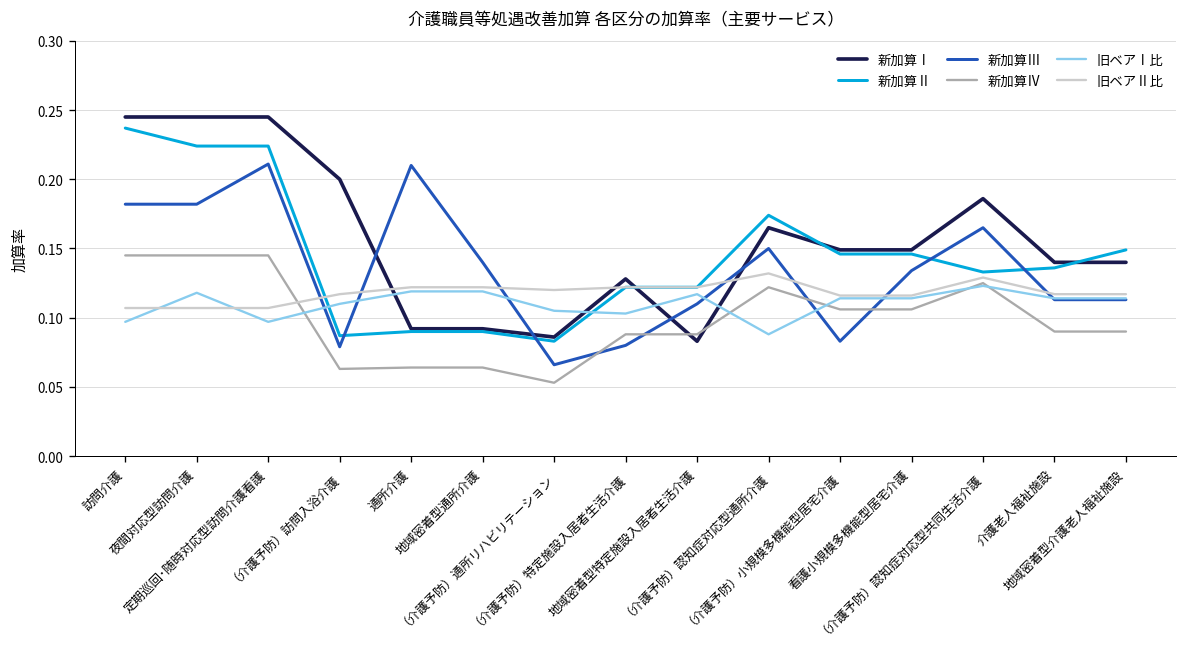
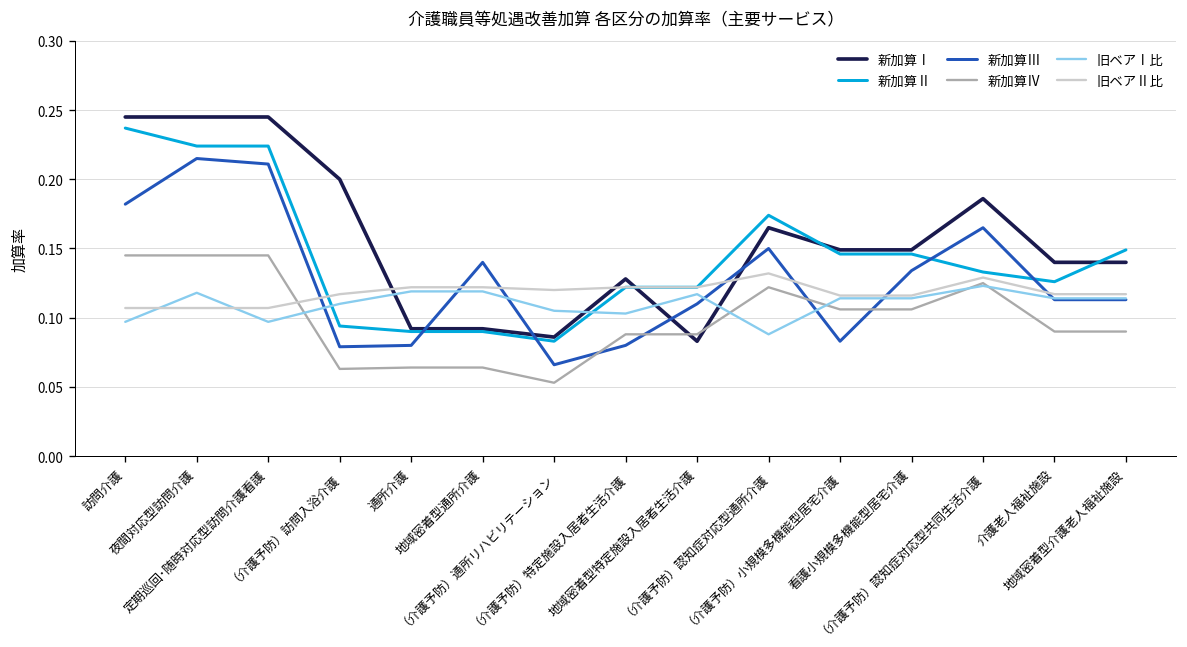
新加算Ⅲ, 夜間対応型訪問介護: 0.182 -> 0.215
新加算Ⅱ, （介護予防）訪問入浴介護: 0.087 -> 0.094
新加算Ⅲ, 通所介護: 0.21 -> 0.08
新加算Ⅱ, 介護老人福祉施設: 0.136 -> 0.126
